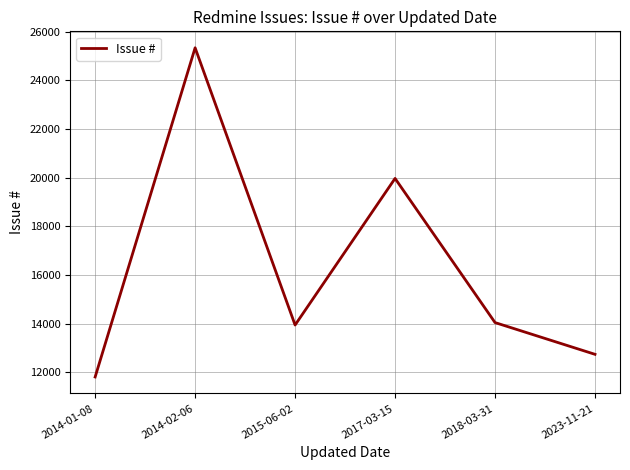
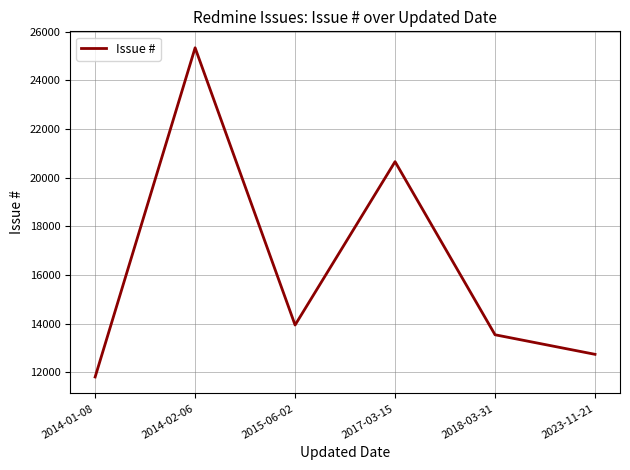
2017-03-15: 20000 -> 20700
2018-03-31: 14000 -> 13500
